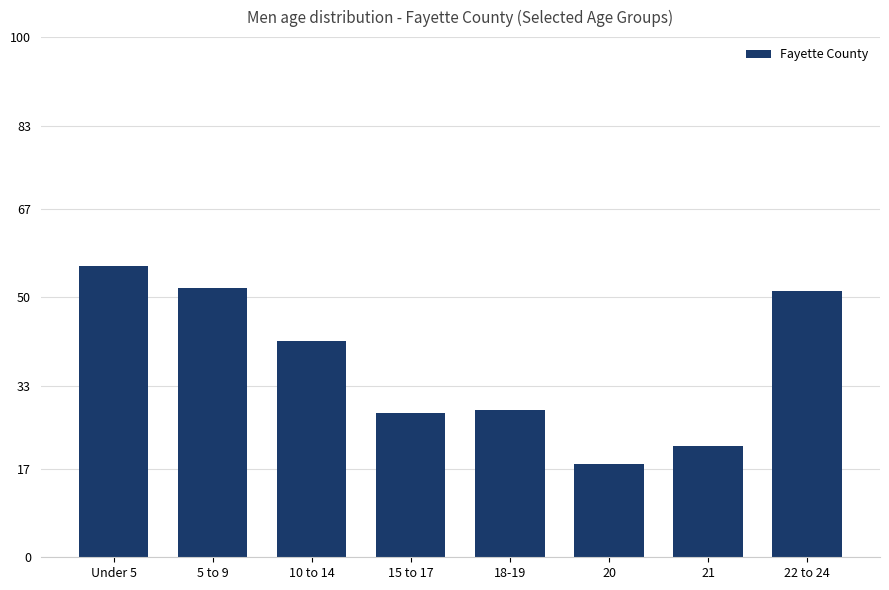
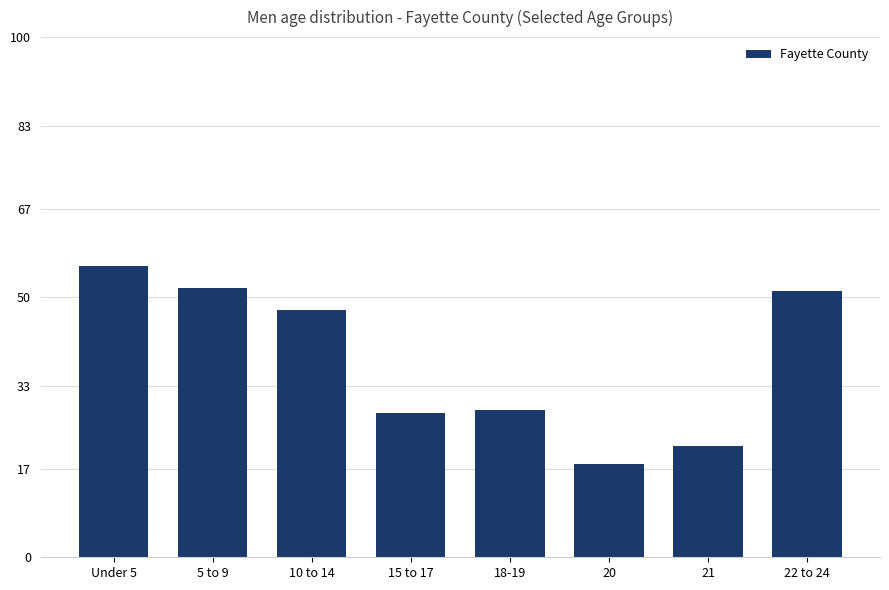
10 to 14: 41 -> 47
